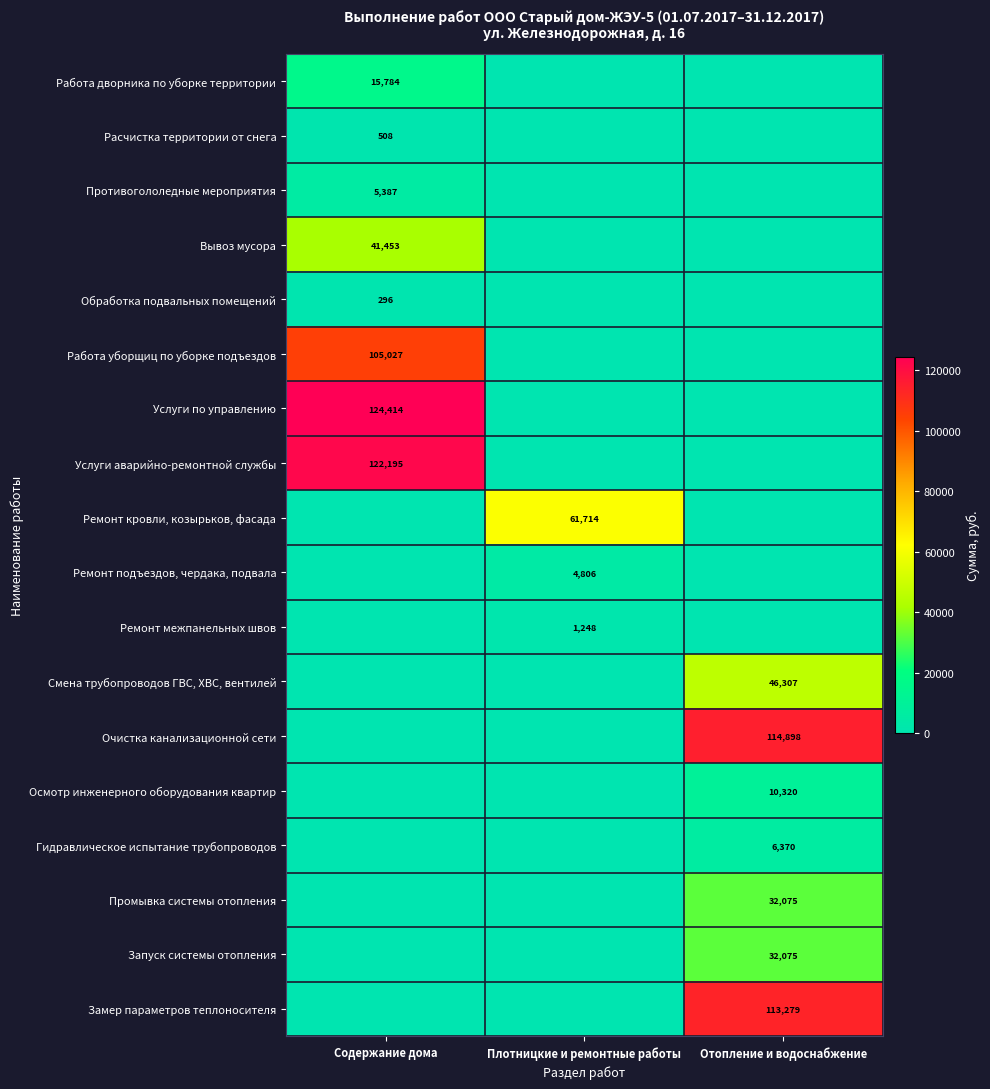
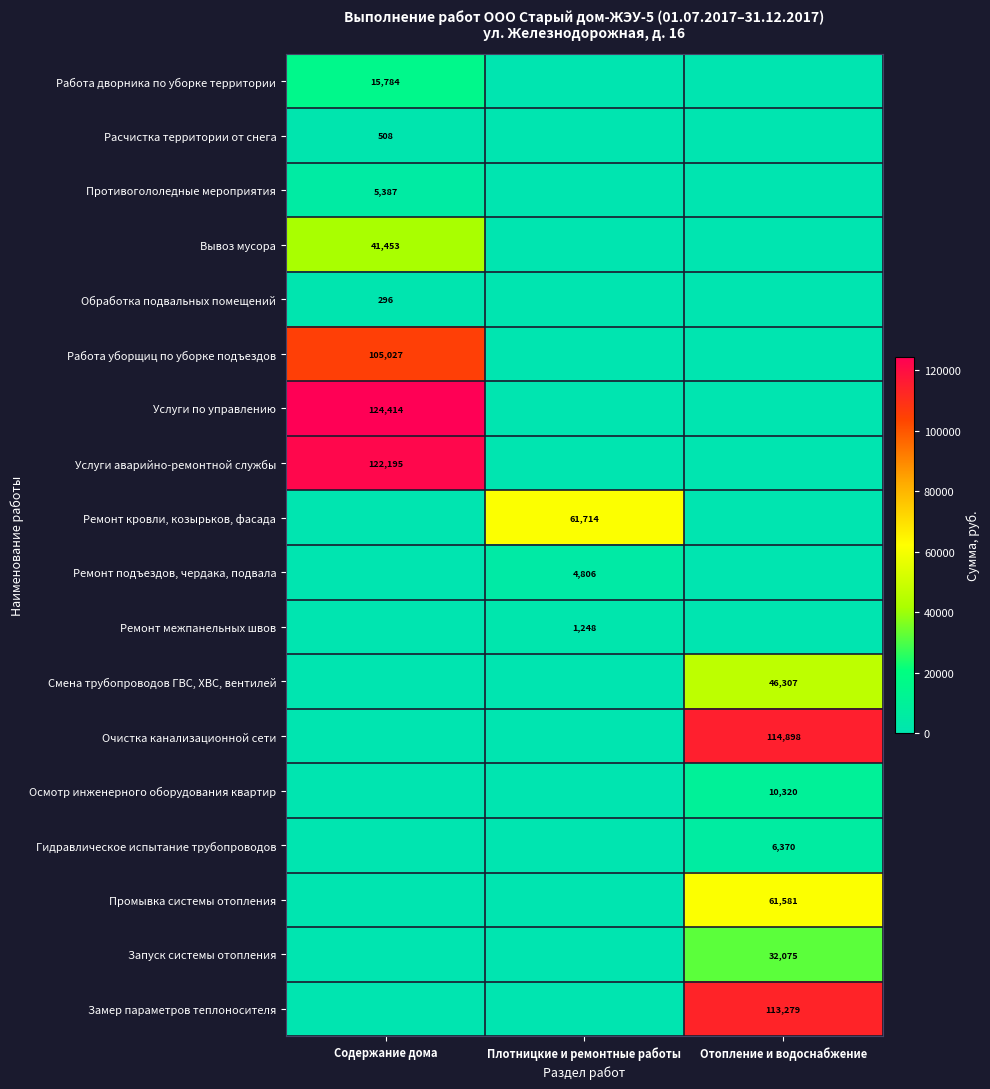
Промывка системы отопления, Отопление и водоснабжение: 32,075 -> 61,581
